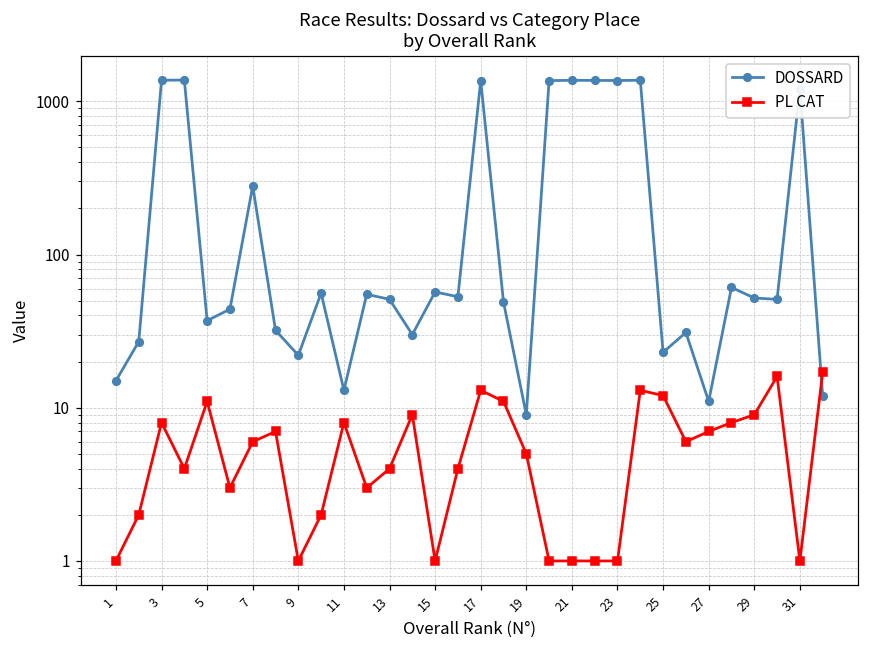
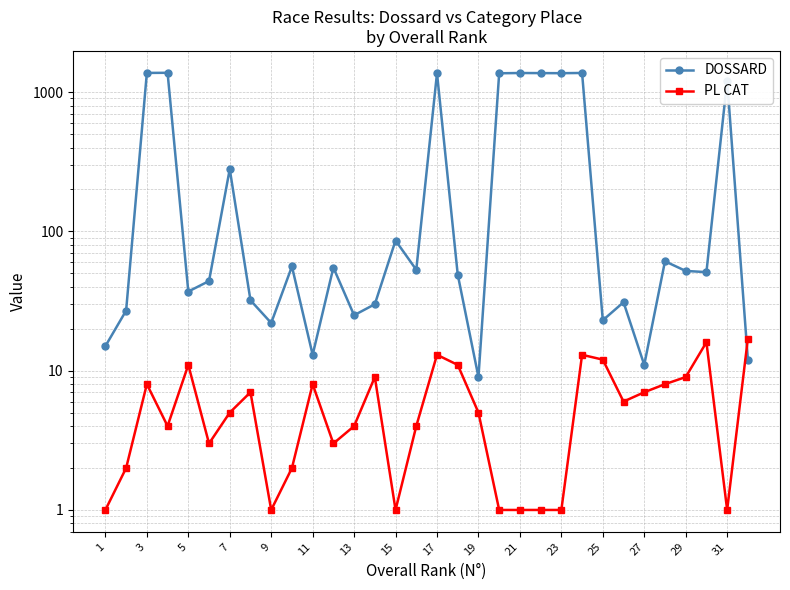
PL CAT, 7: 6 -> 5
DOSSARD, 13: 51 -> 25
DOSSARD, 15: 57 -> 90
